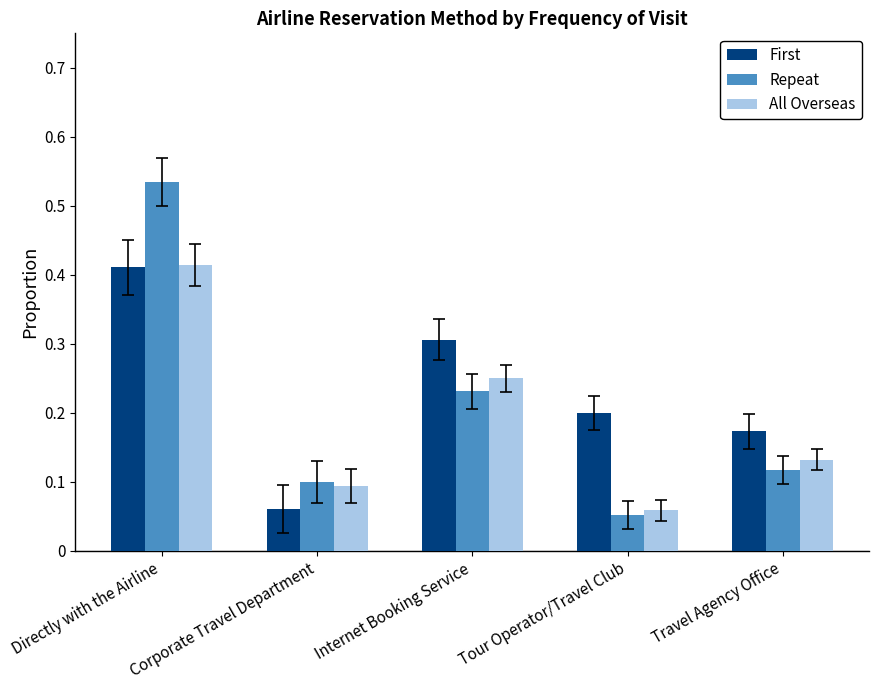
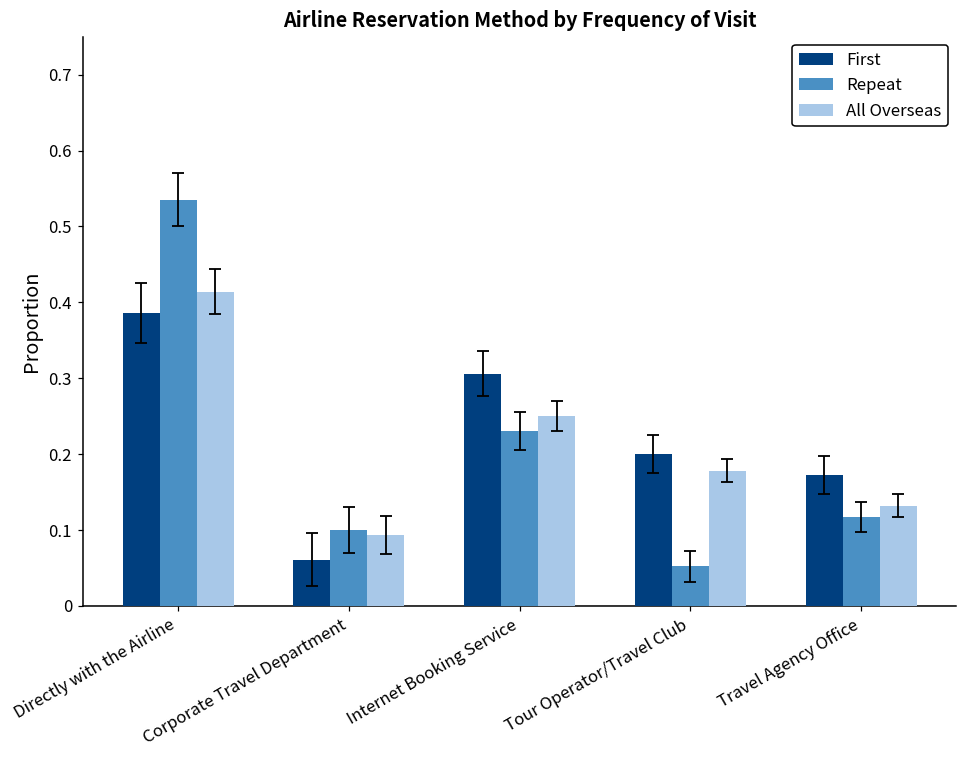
First, Directly with the Airline: 0.41 -> 0.39
All Overseas, Tour Operator/Travel Club: 0.06 -> 0.18
